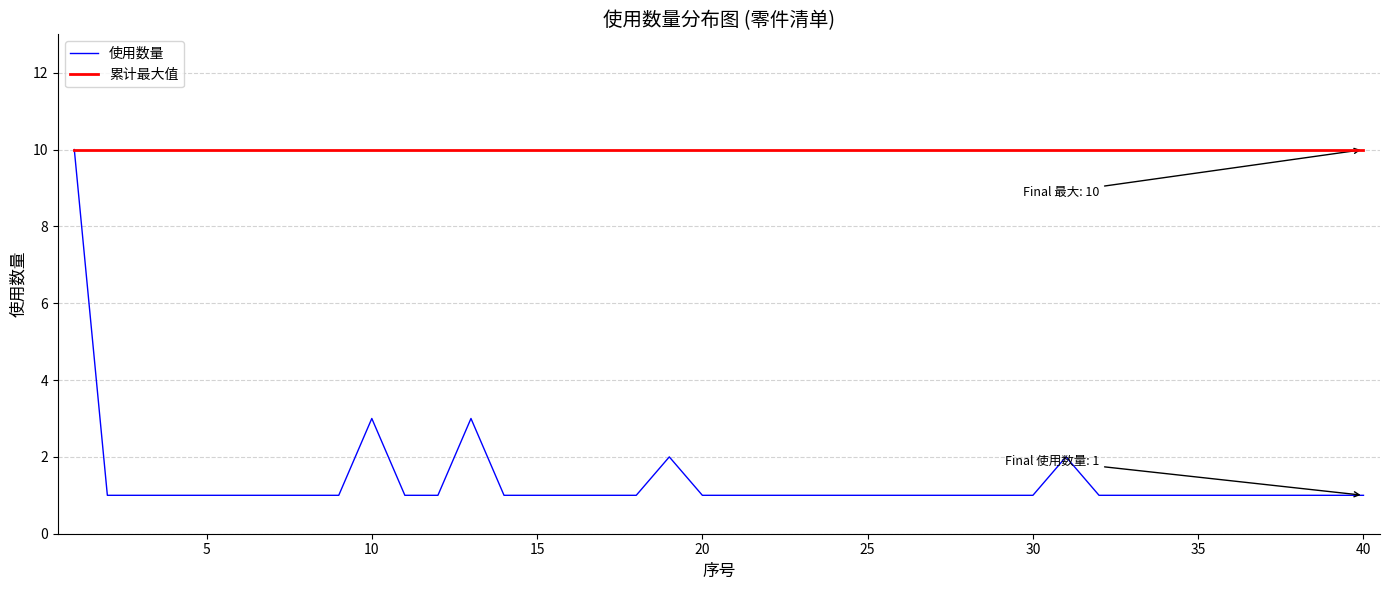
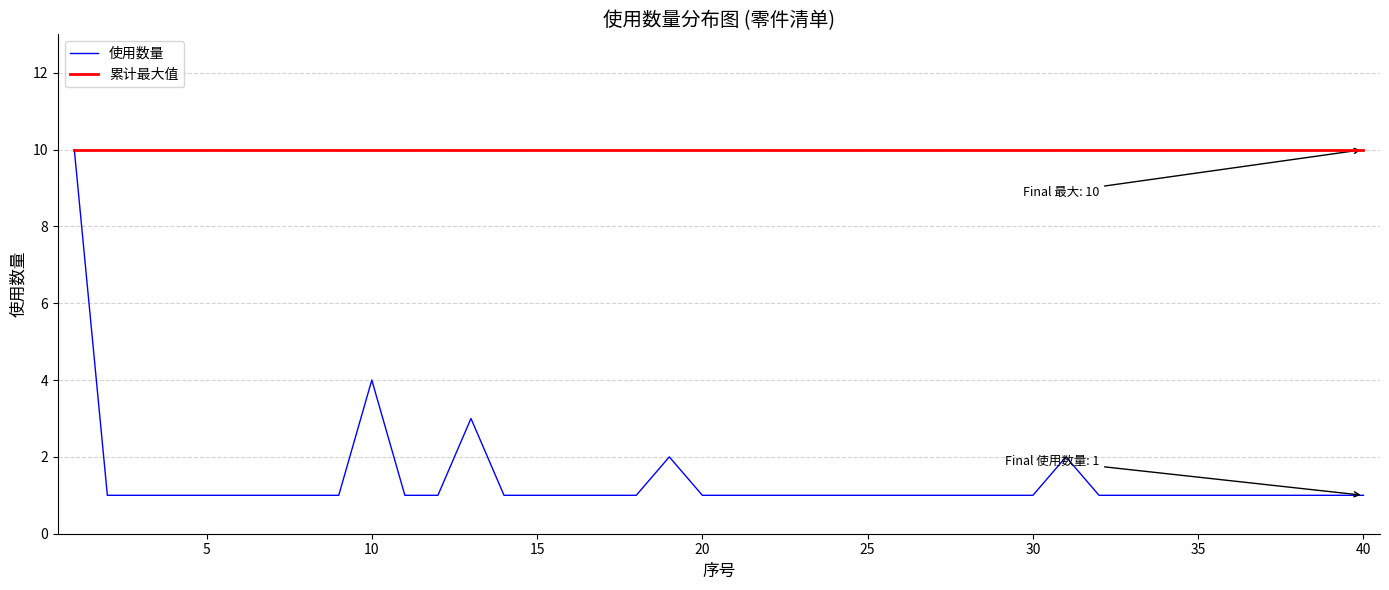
使用数量, 10: 3 -> 4
